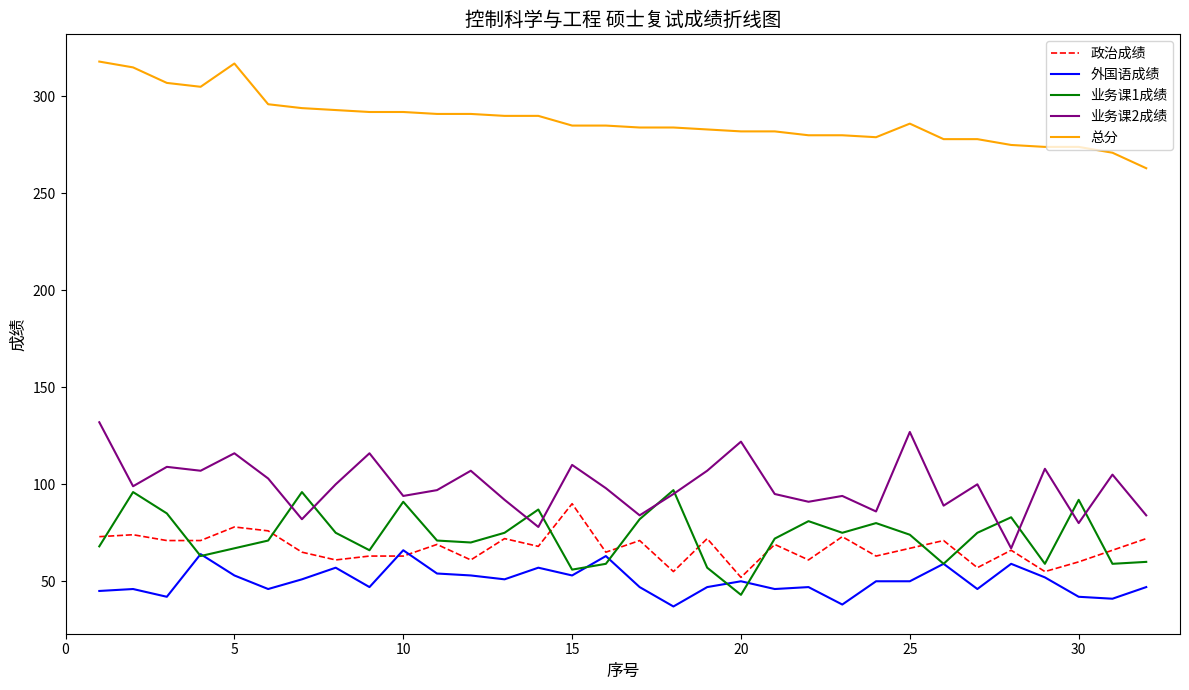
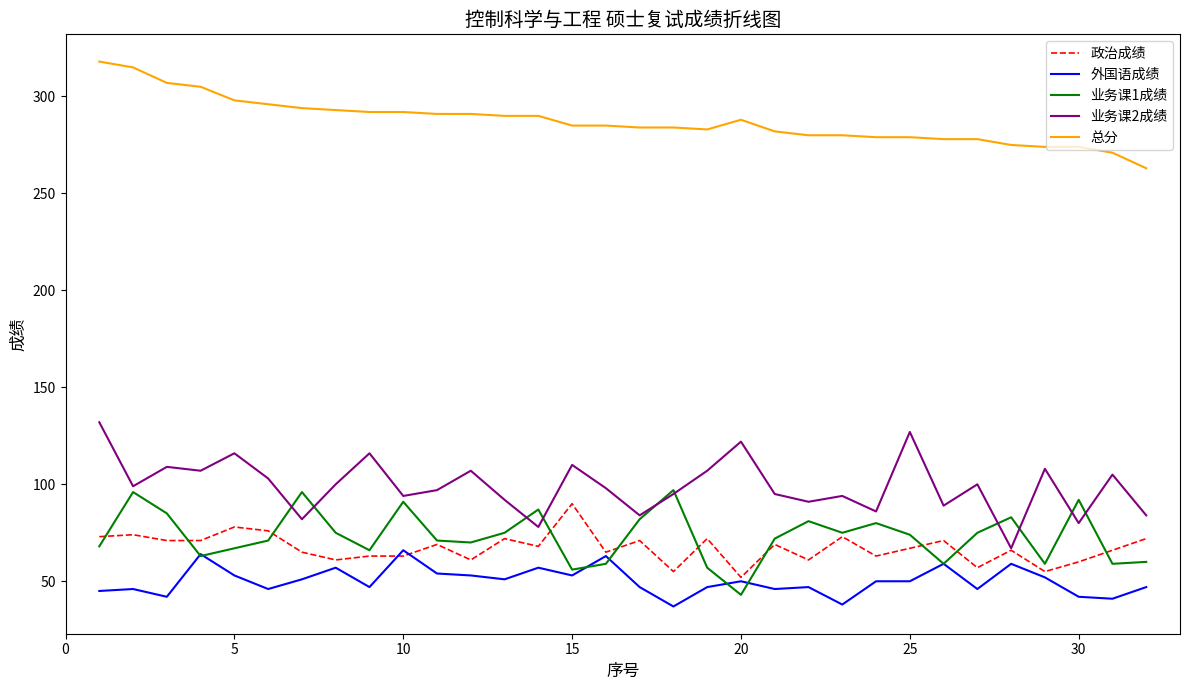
总分, 5: 317 -> 298
总分, 20: 282 -> 288
总分, 25: 286 -> 279
